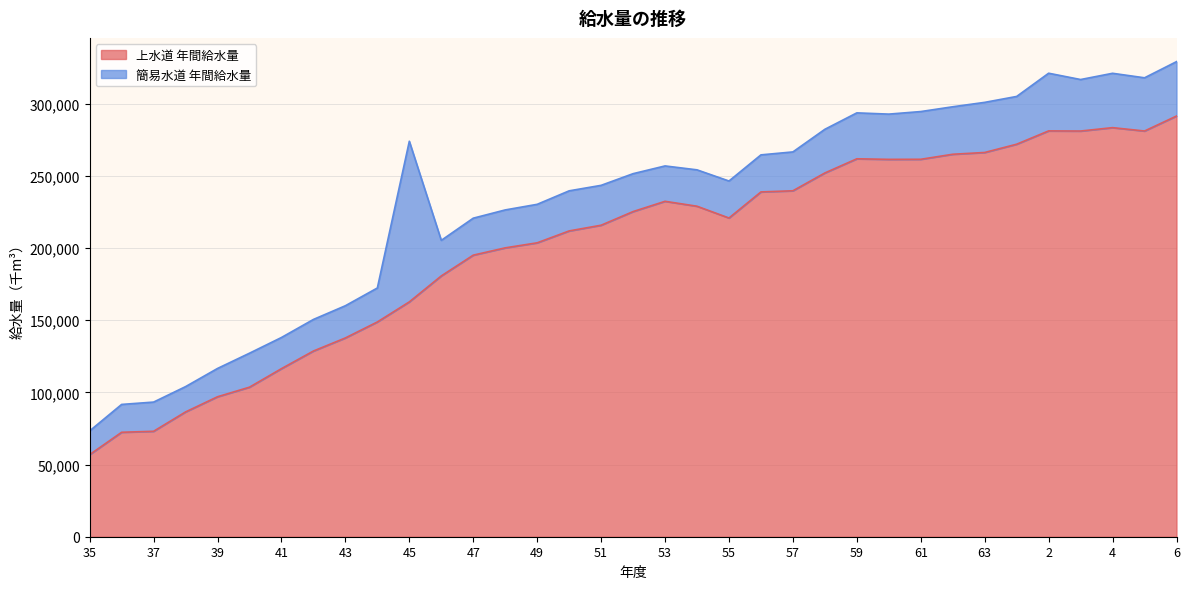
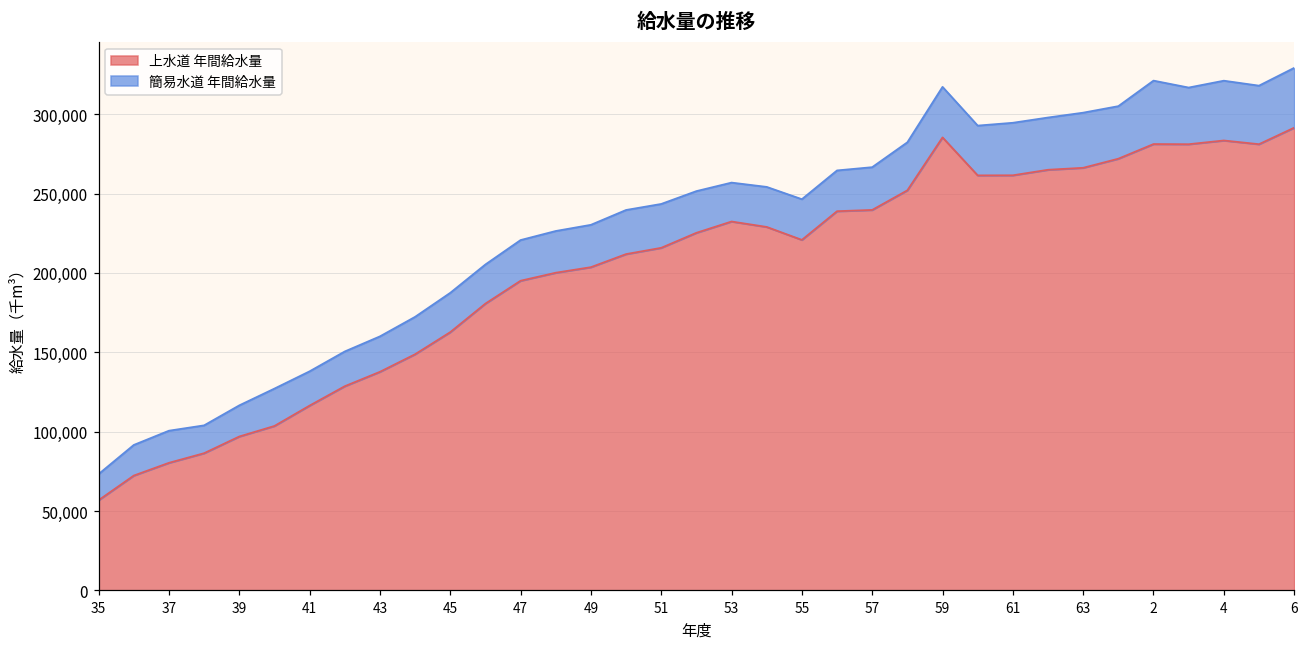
上水道 年間給水量, 37: 73,000 -> 80,000
簡易水道 年間給水量, 45: 111,000 -> 25,000
上水道 年間給水量, 59: 262,000 -> 285,000
